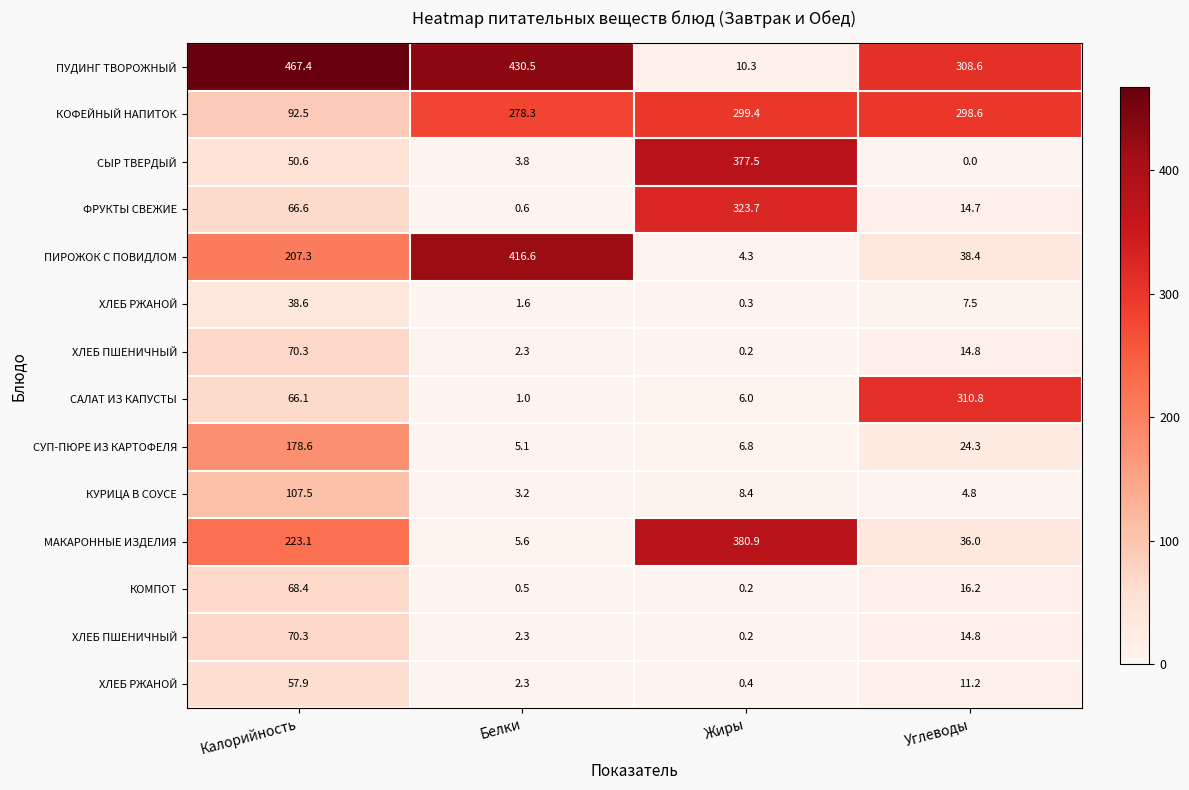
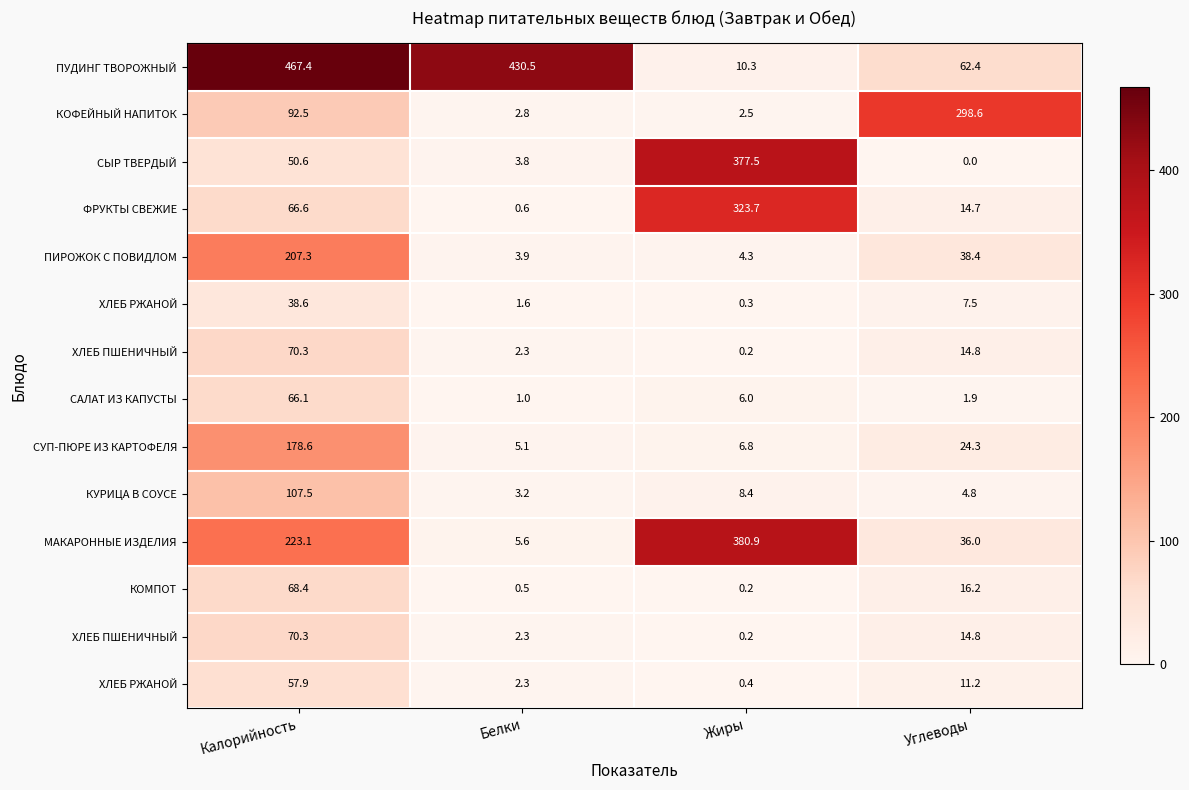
ПУДИНГ ТВОРОЖНЫЙ, Углеводы: 308.6 -> 62.4
КОФЕЙНЫЙ НАПИТОК, Белки: 278.3 -> 2.8
КОФЕЙНЫЙ НАПИТОК, Жиры: 299.4 -> 2.5
ПИРОЖОК С ПОВИДЛОМ, Белки: 416.6 -> 3.9
САЛАТ ИЗ КАПУСТЫ, Углеводы: 310.8 -> 1.9
